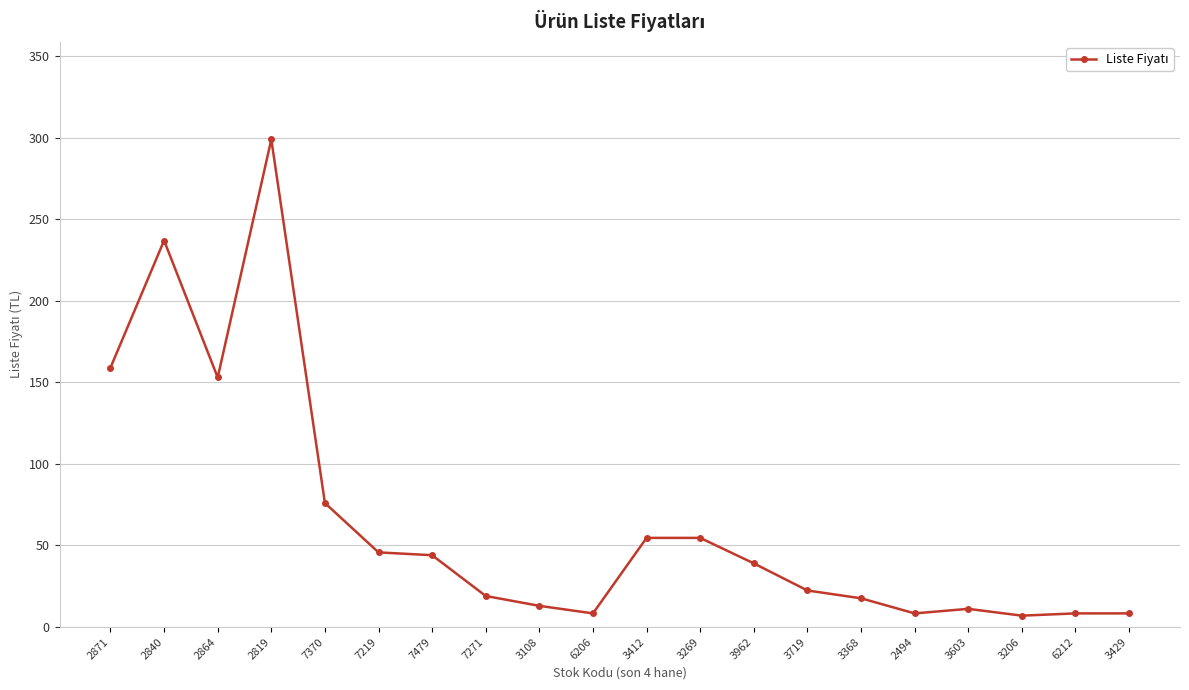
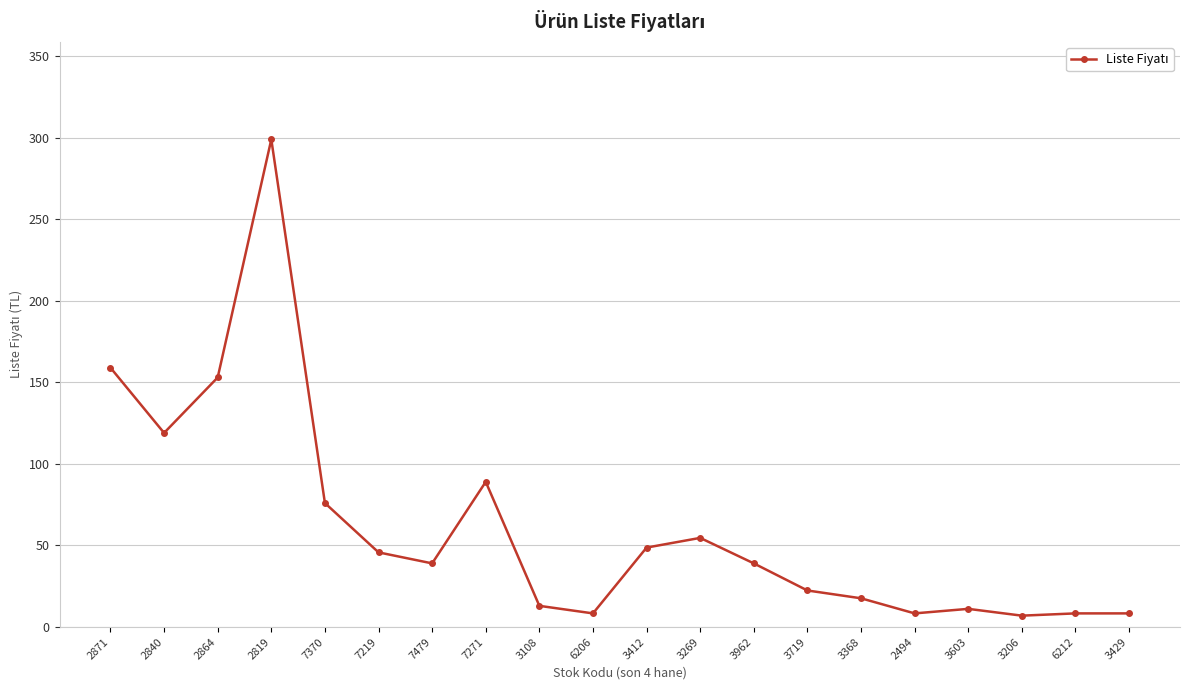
2840: 237 -> 119
7479: 44 -> 39
7271: 19 -> 89
3412: 55 -> 49
